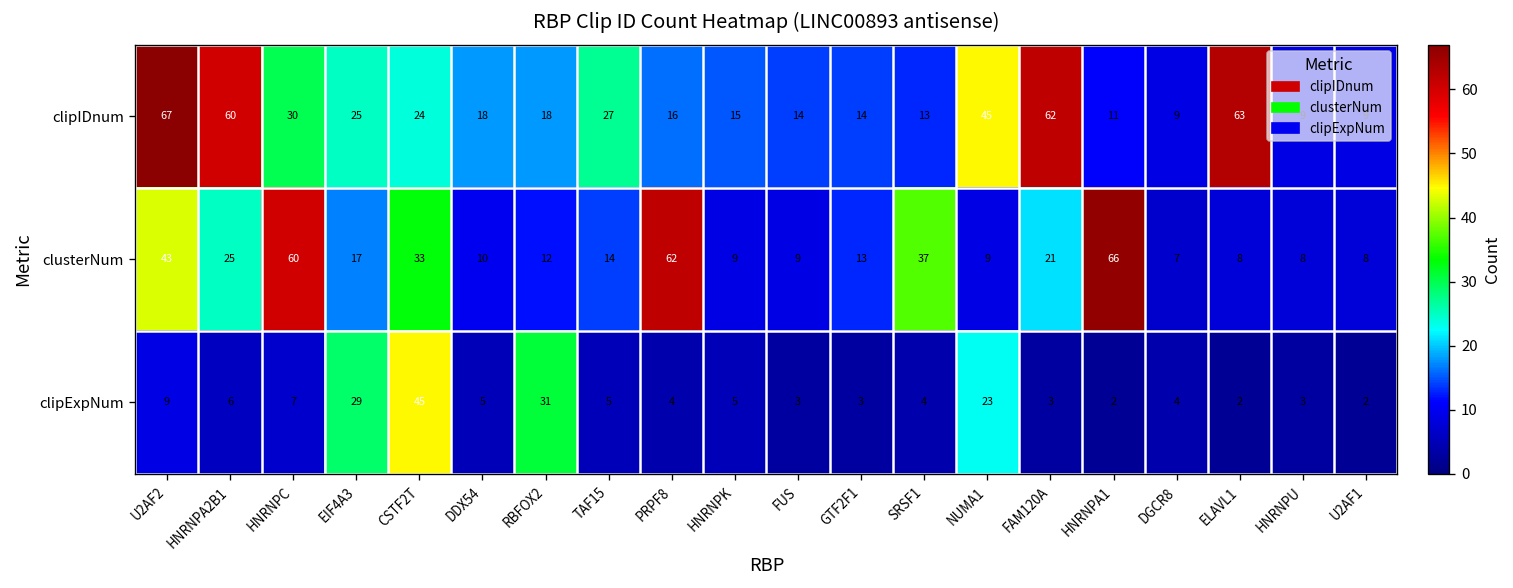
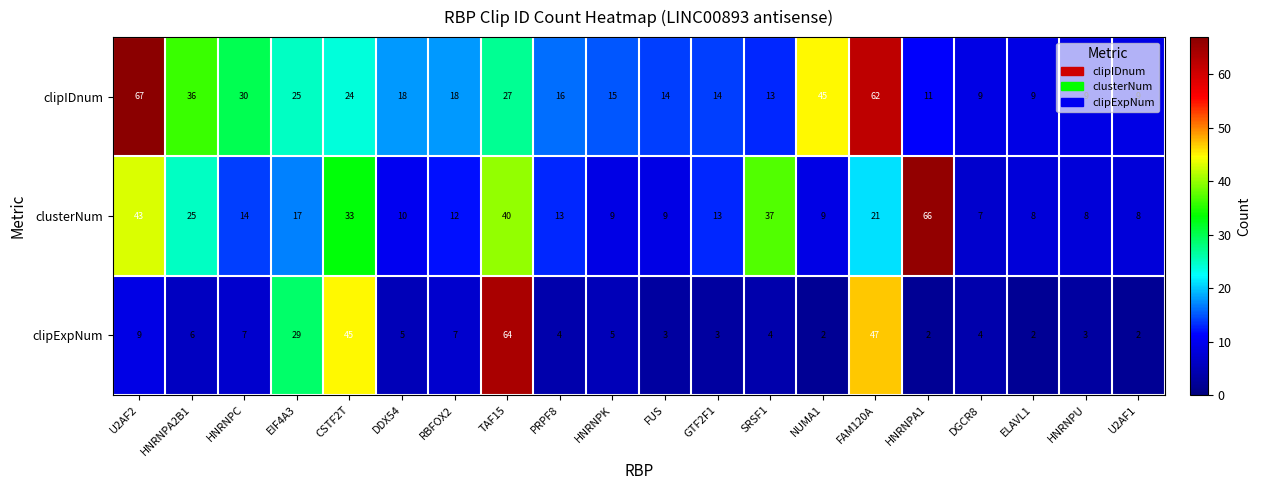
clipIDnum, HNRNPA2B1: 60 -> 36
clipIDnum, ELAVL1: 63 -> 9
clusterNum, HNRNPC: 60 -> 14
clusterNum, TAF15: 14 -> 40
clusterNum, PRPF8: 62 -> 13
clipExpNum, RBFOX2: 31 -> 7
clipExpNum, TAF15: 5 -> 64
clipExpNum, NUMA1: 23 -> 2
clipExpNum, FAM120A: 3 -> 47
